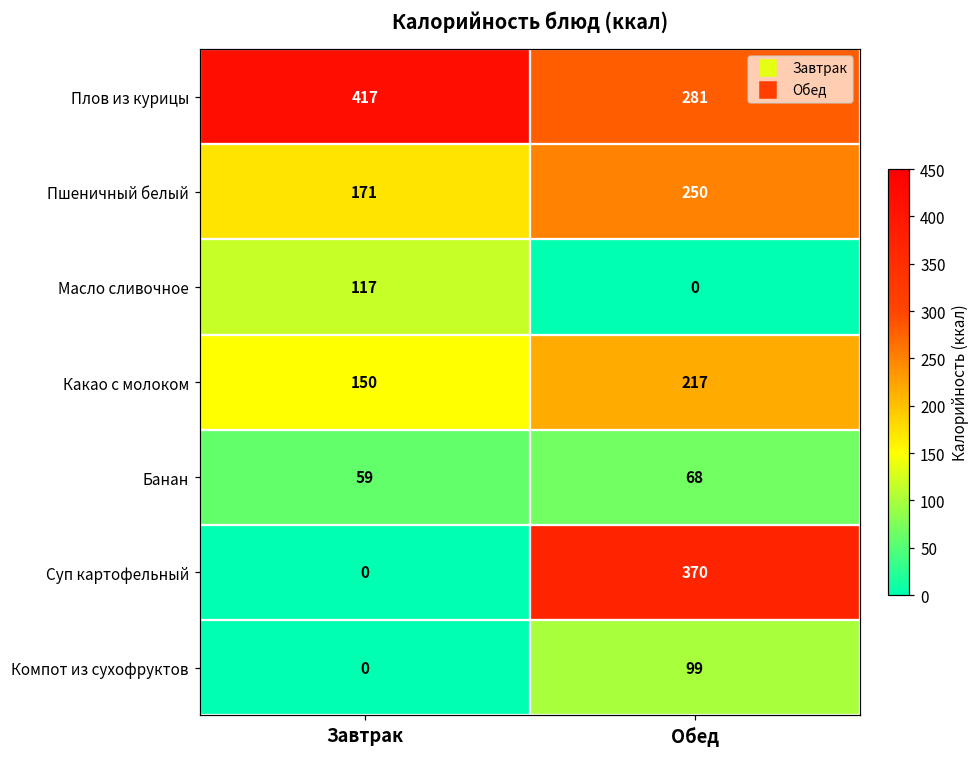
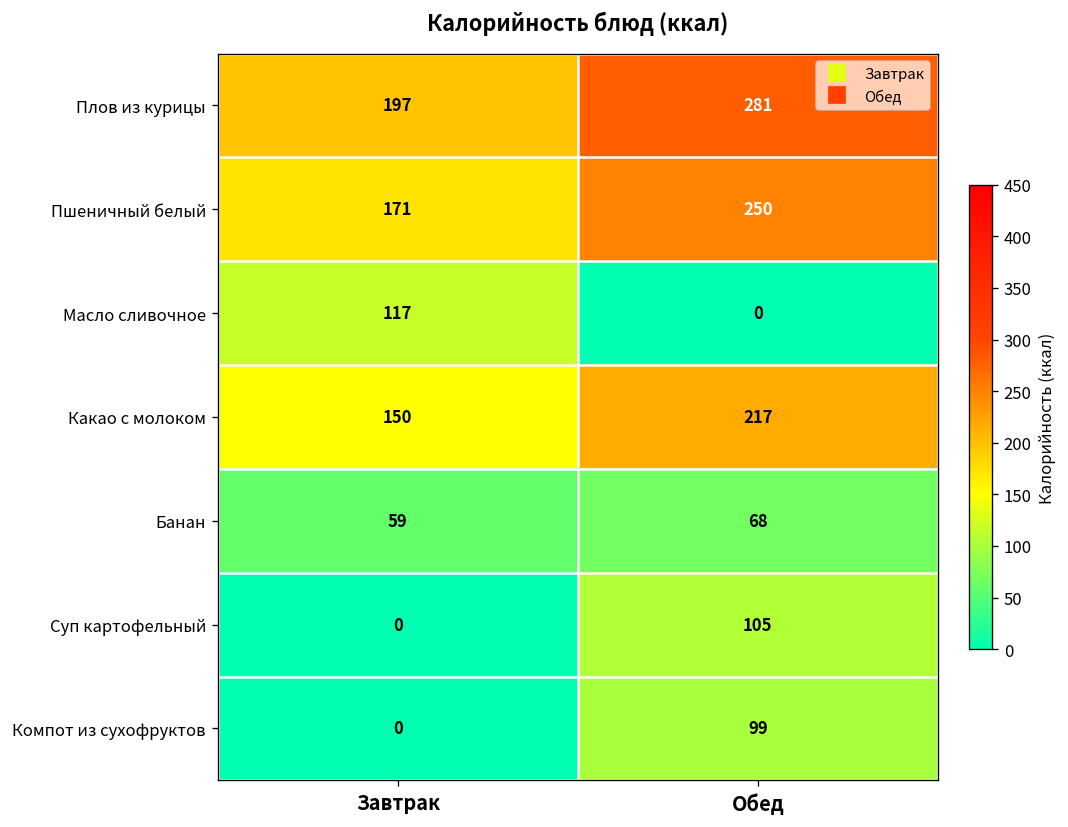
Плов из курицы, Завтрак: 417 -> 197
Суп картофельный, Обед: 370 -> 105
